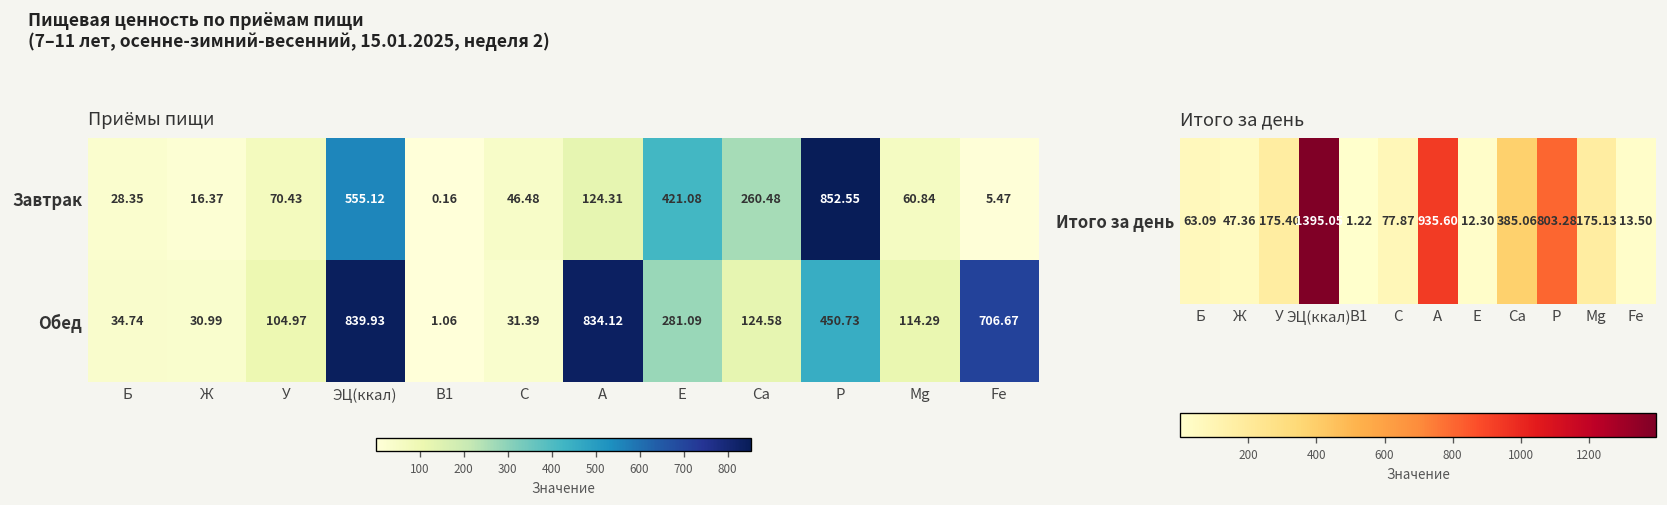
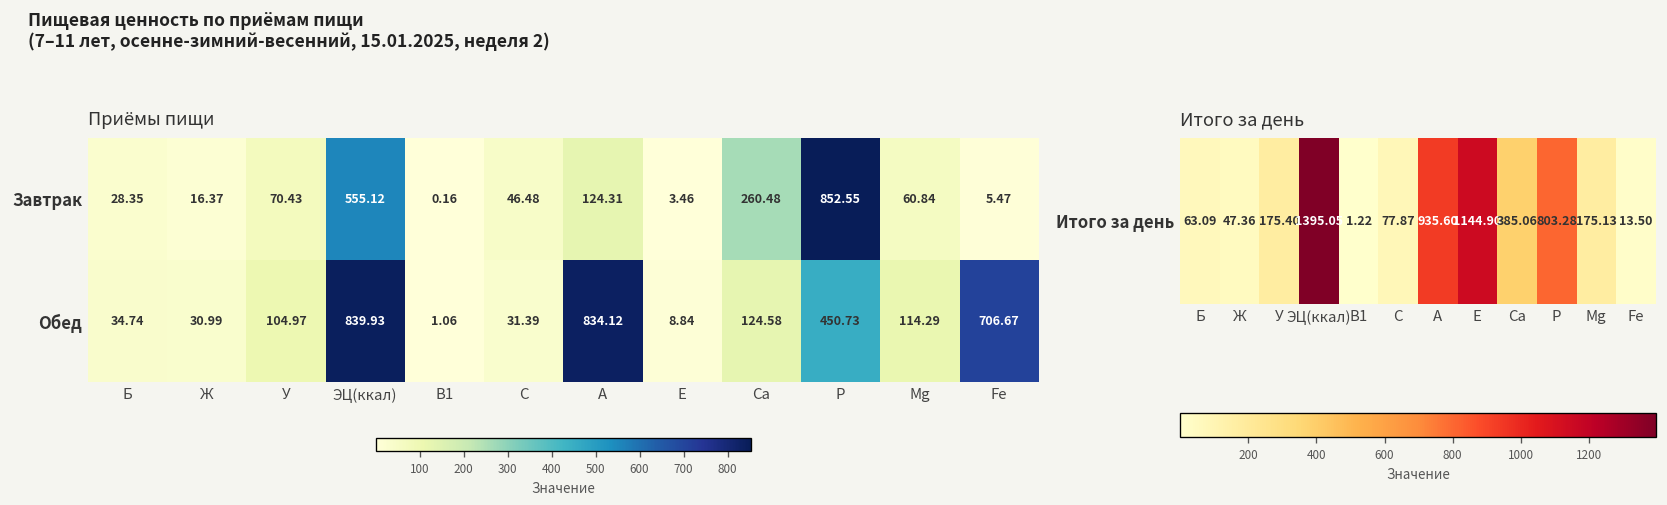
Приёмы пищи, Завтрак, Е: 421.08 -> 3.46
Приёмы пищи, Обед, Е: 281.09 -> 8.84
Итого за день, Итого за день, Е: 12.30 -> 1144.90
